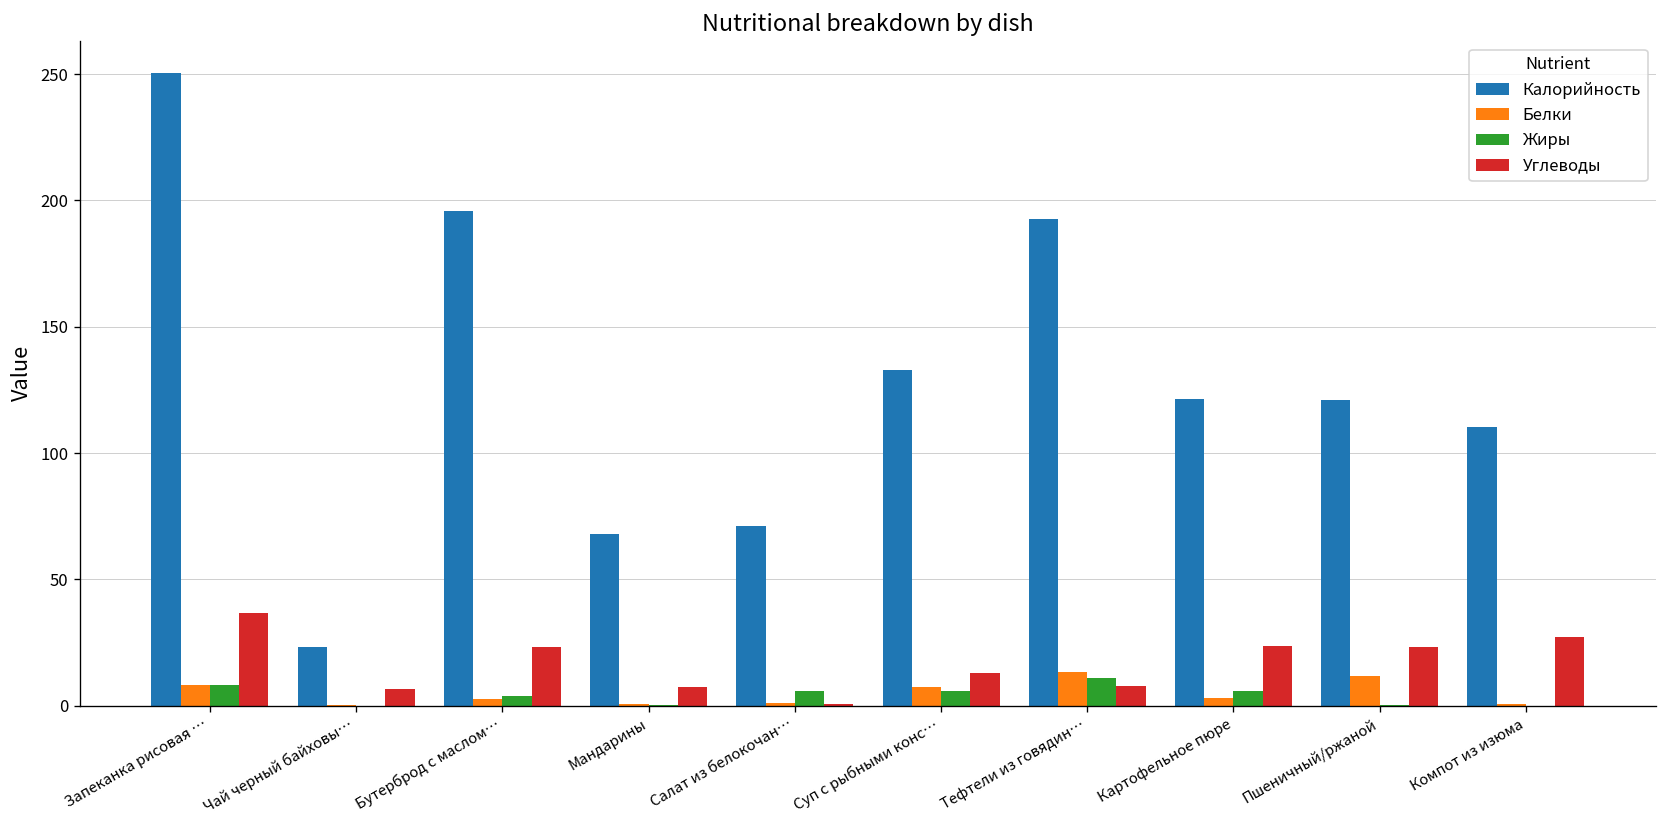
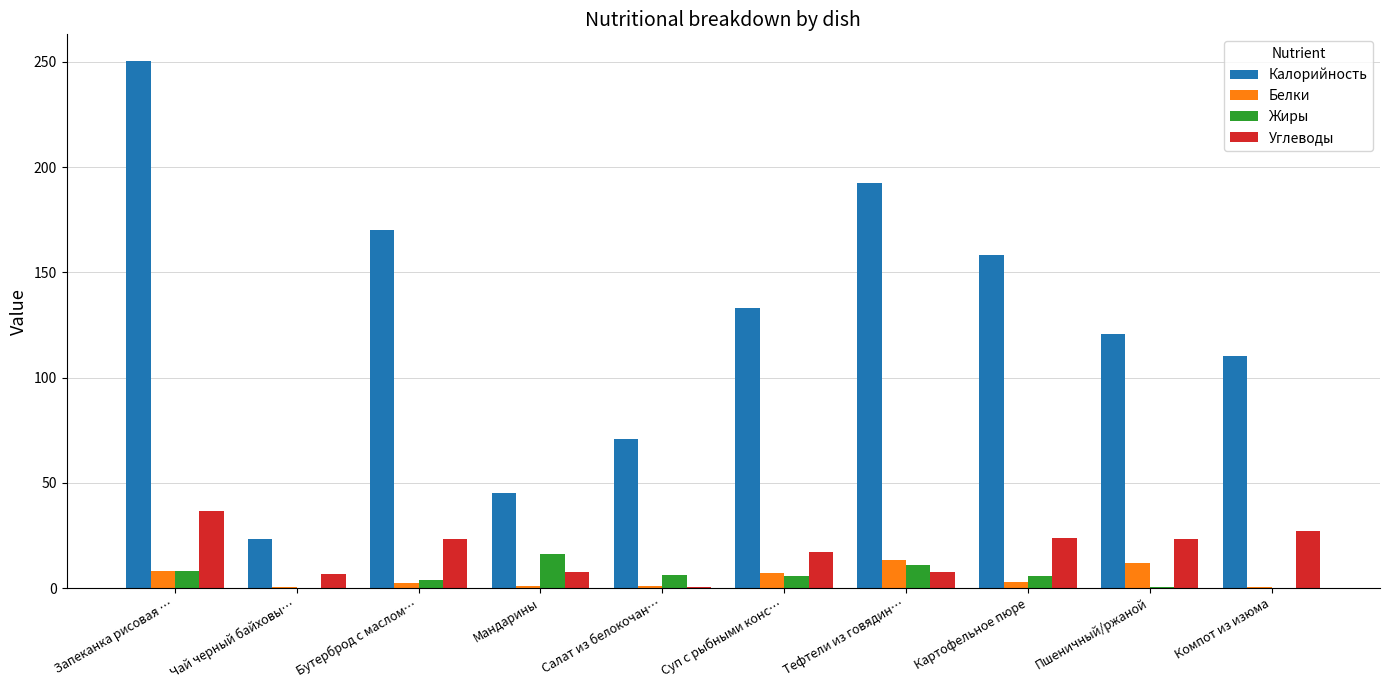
Калорийность, Бутерброд с маслом…: 196 -> 170
Калорийность, Мандарины: 68 -> 45
Жиры, Мандарины: 0 -> 16
Углеводы, Суп с рыбными конс…: 13 -> 17
Калорийность, Картофельное пюре: 122 -> 158
